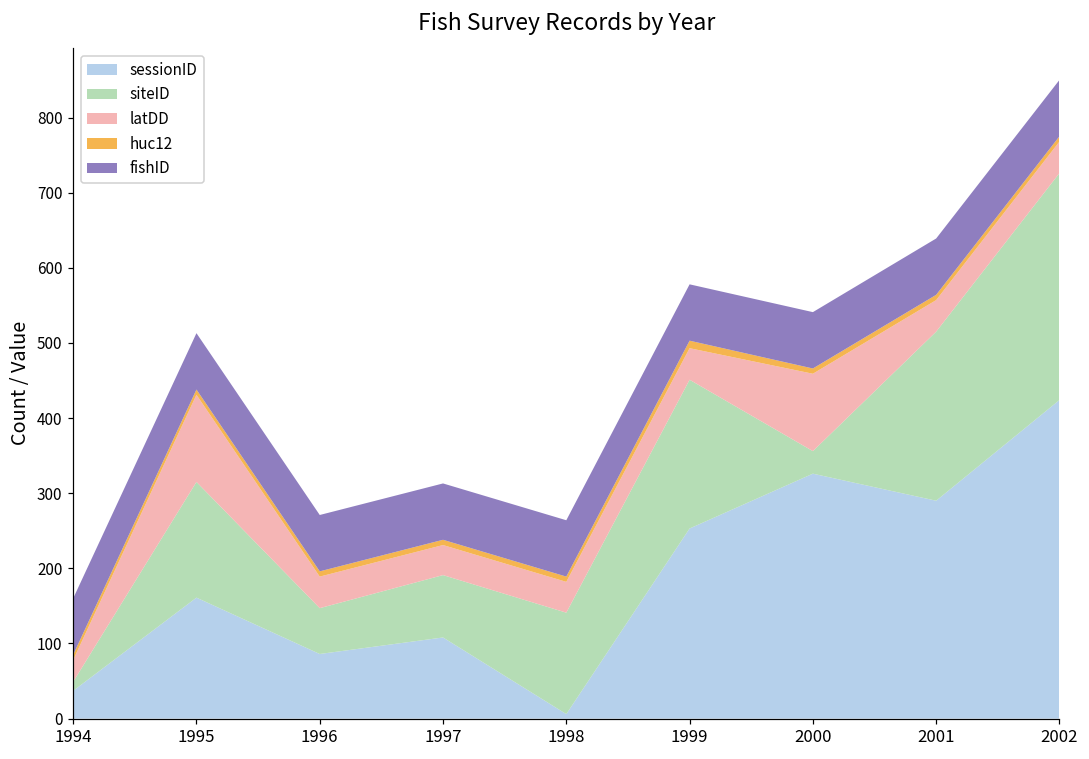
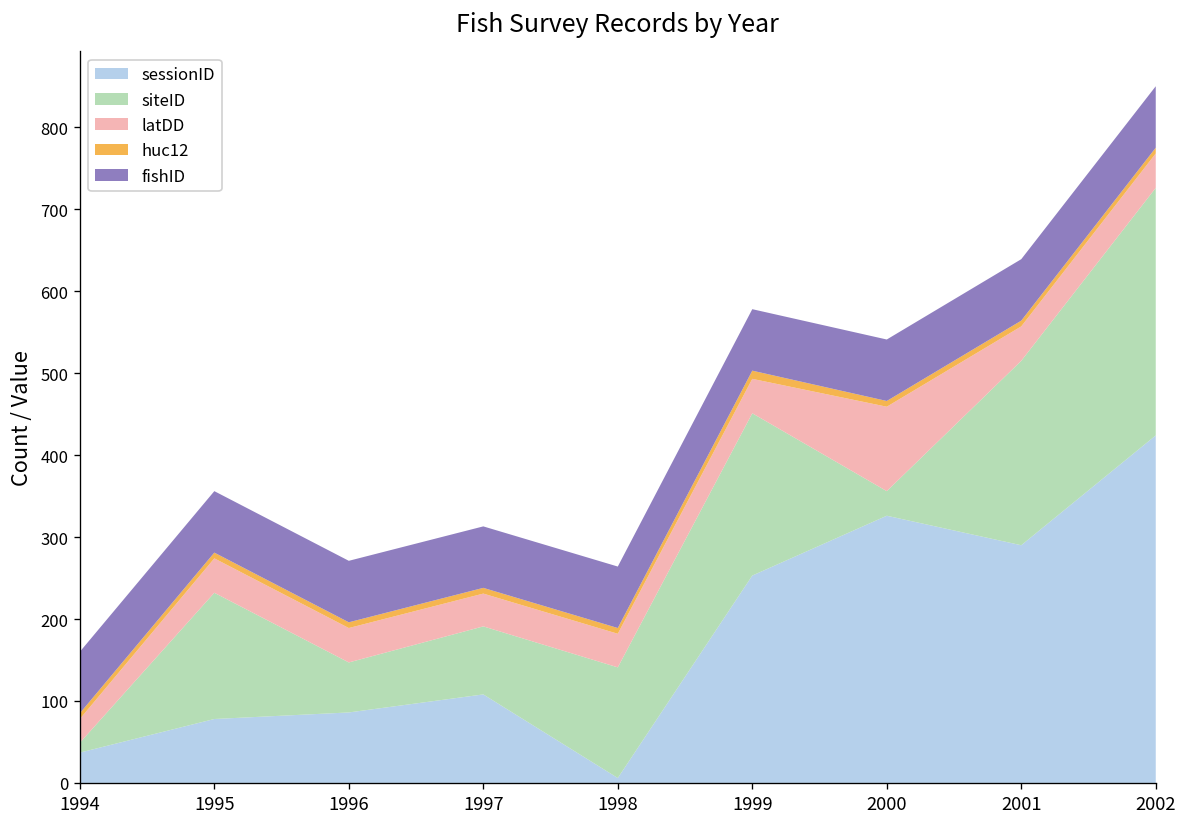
sessionID, 1995: 160 -> 80
latDD, 1995: 120 -> 40
